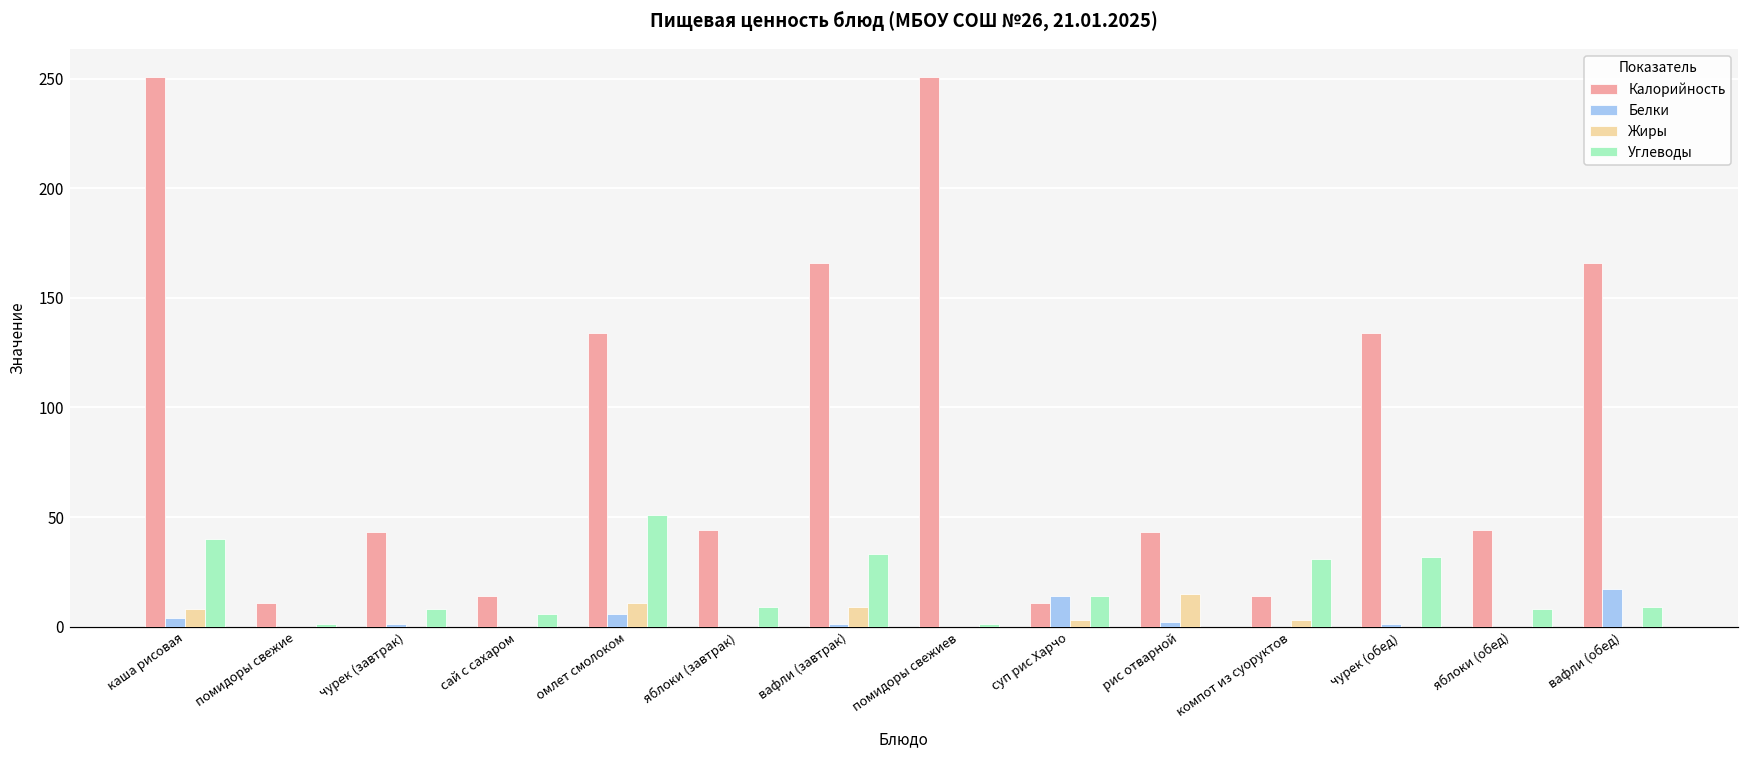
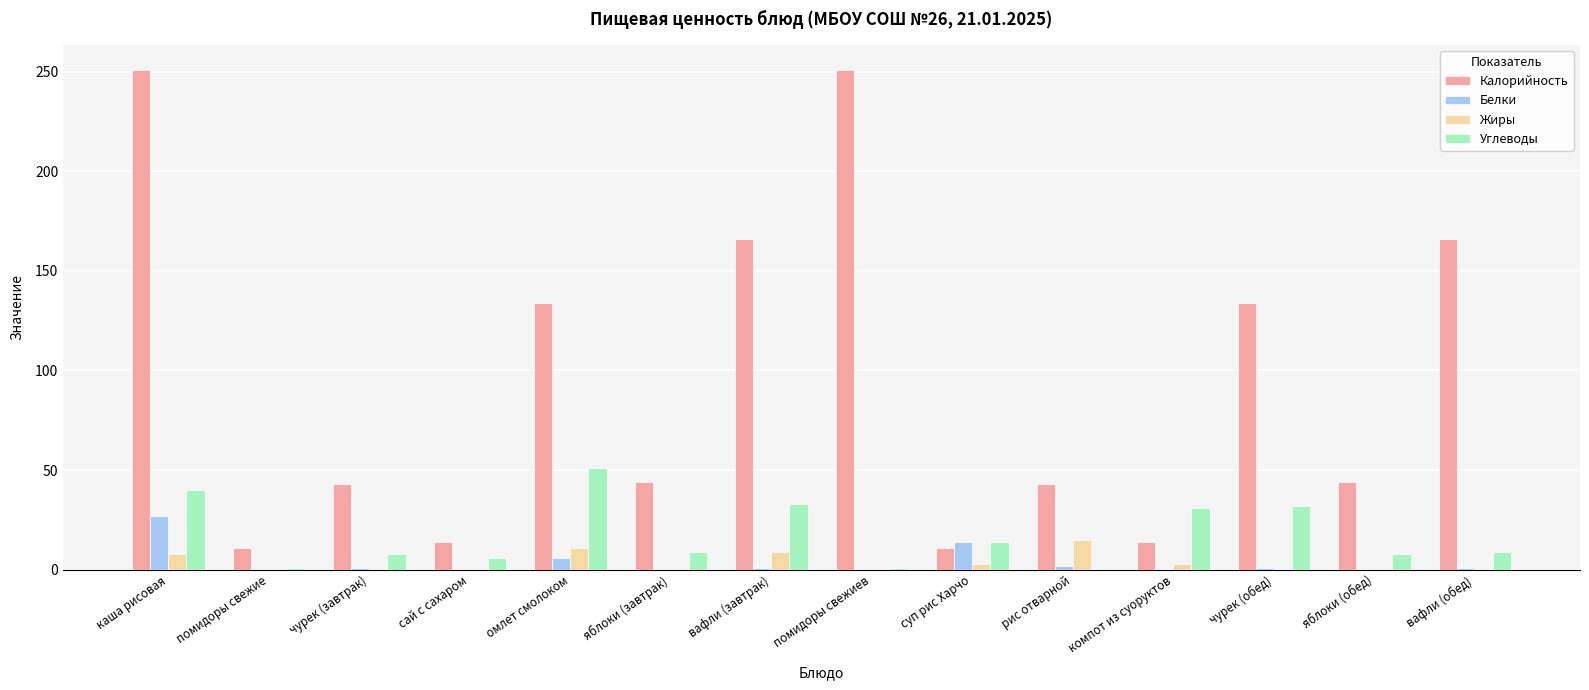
Белки, каша рисовая: 4 -> 27
Белки, вафли (обед): 17 -> 1
